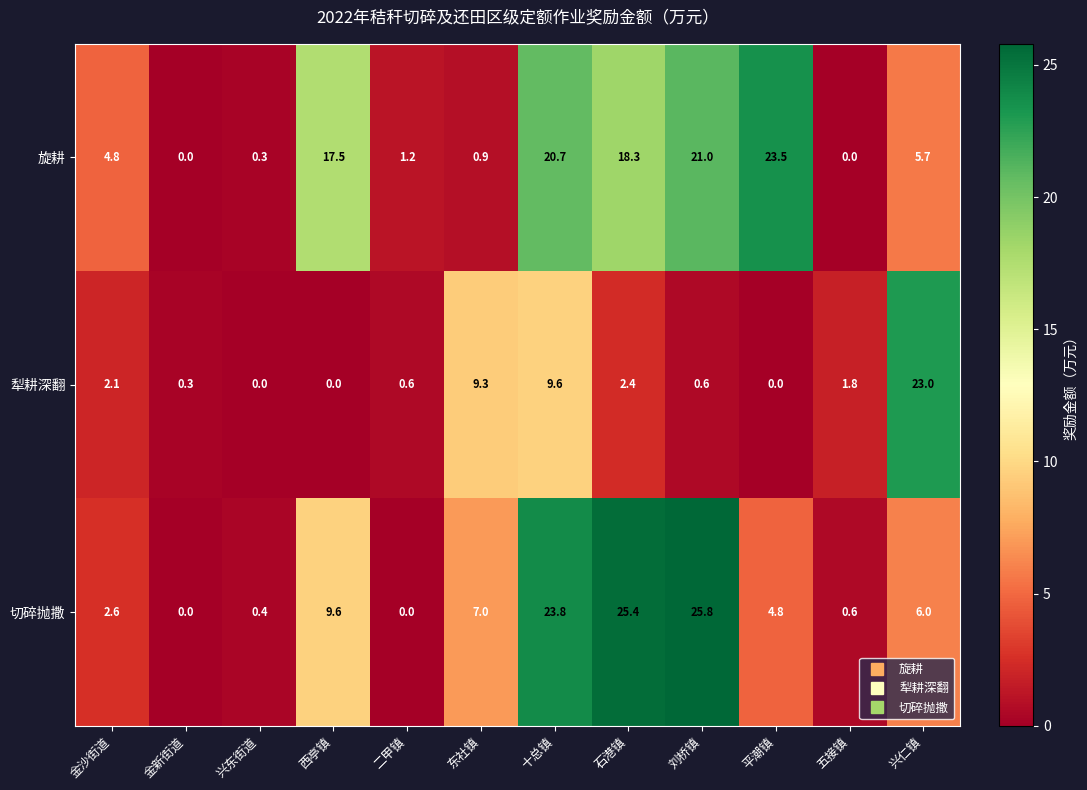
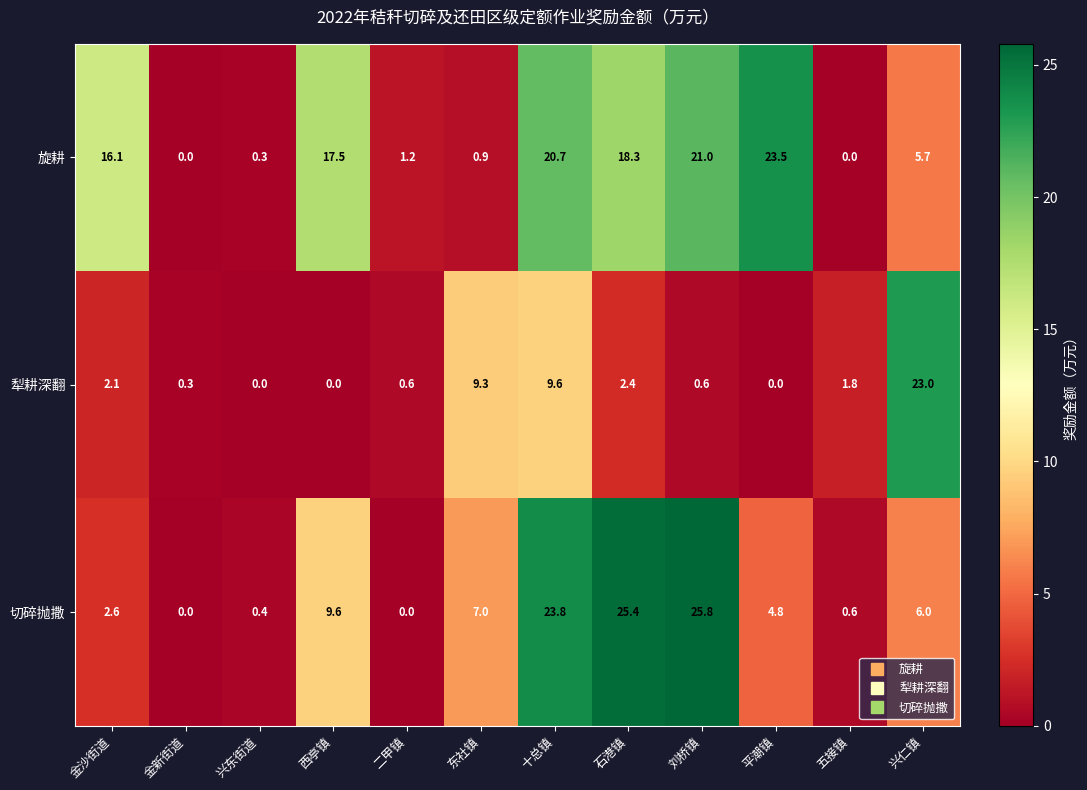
旋耕, 金沙街道: 4.8 -> 16.1
